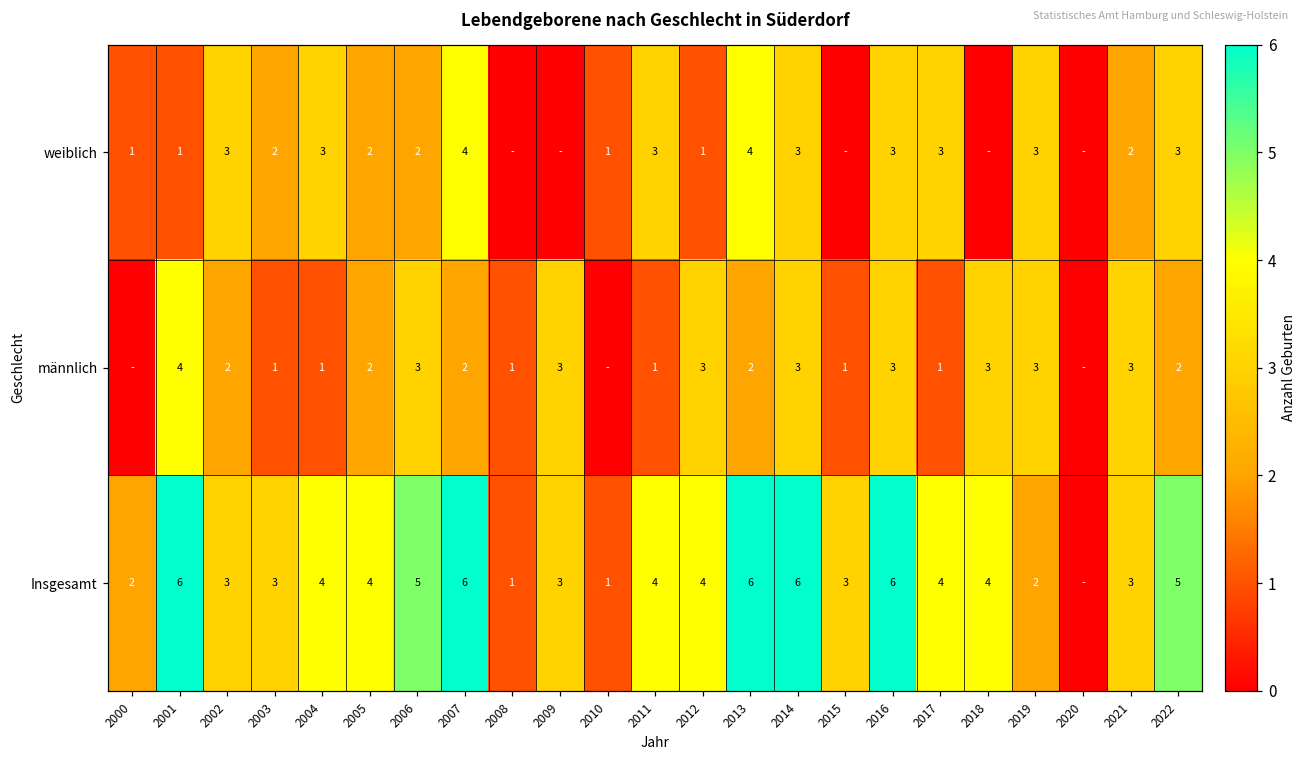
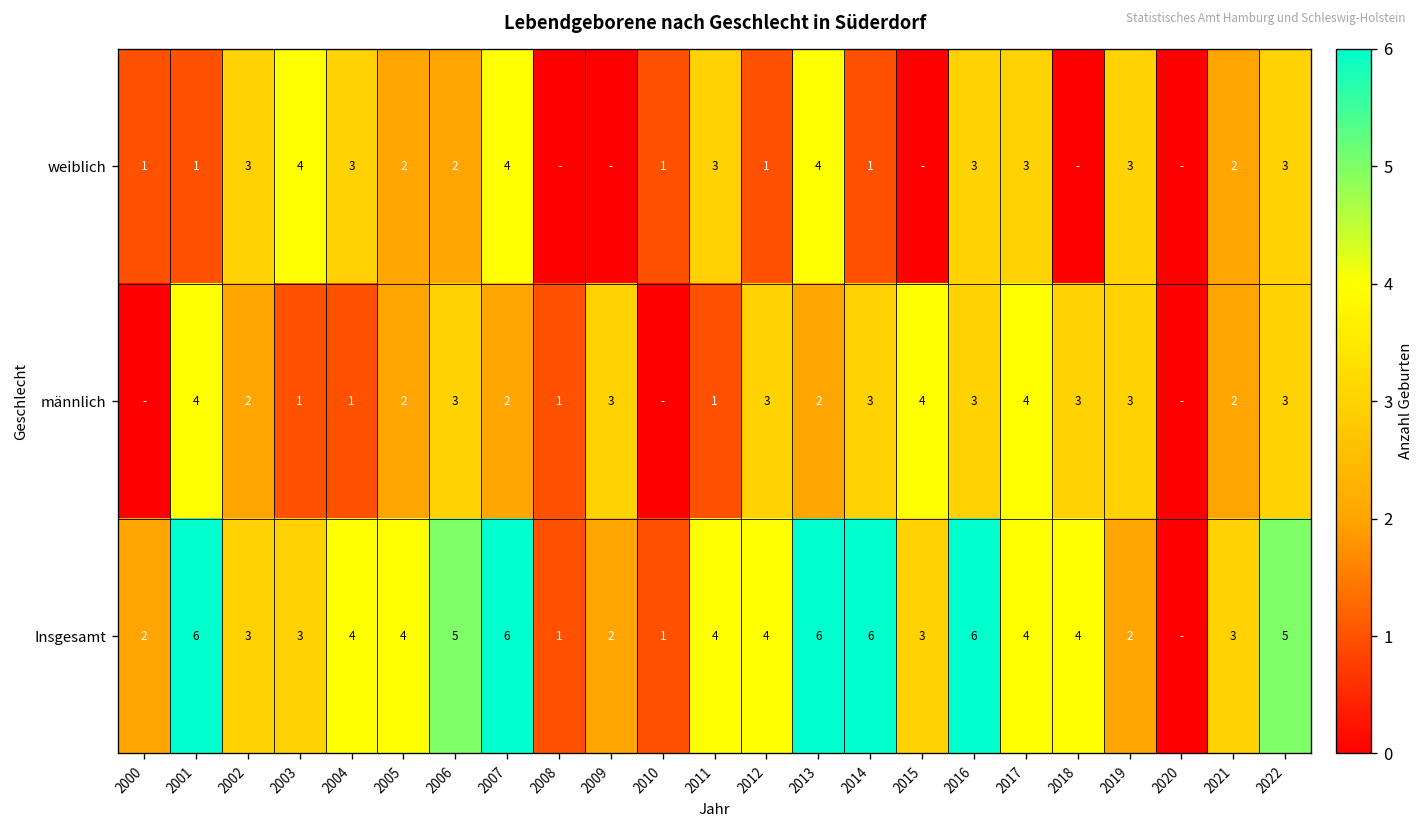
weiblich, 2003: 2 -> 4
weiblich, 2014: 3 -> 1
männlich, 2015: 1 -> 4
männlich, 2017: 1 -> 4
männlich, 2021: 3 -> 2
männlich, 2022: 2 -> 3
Insgesamt, 2009: 3 -> 2
